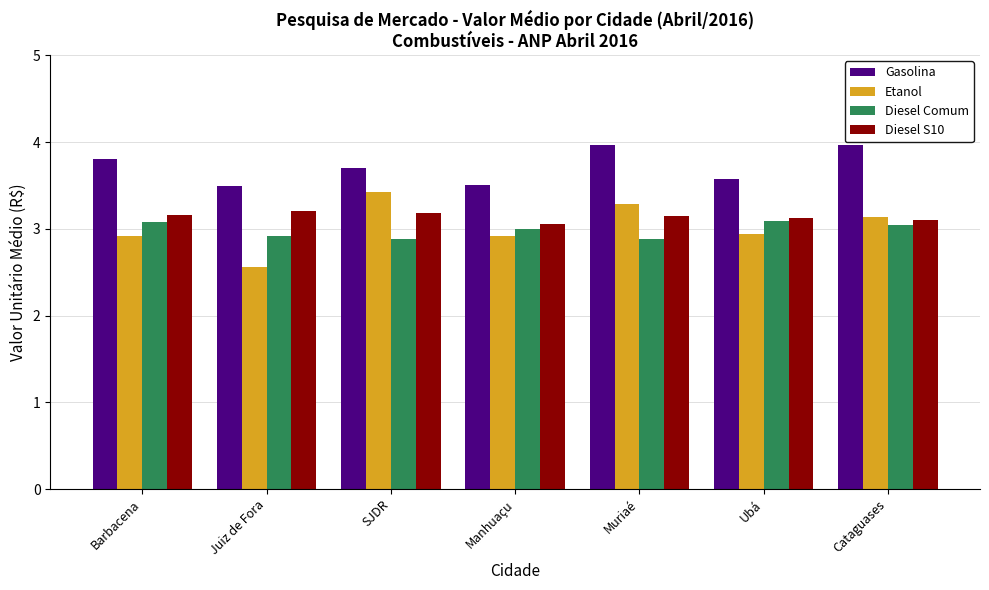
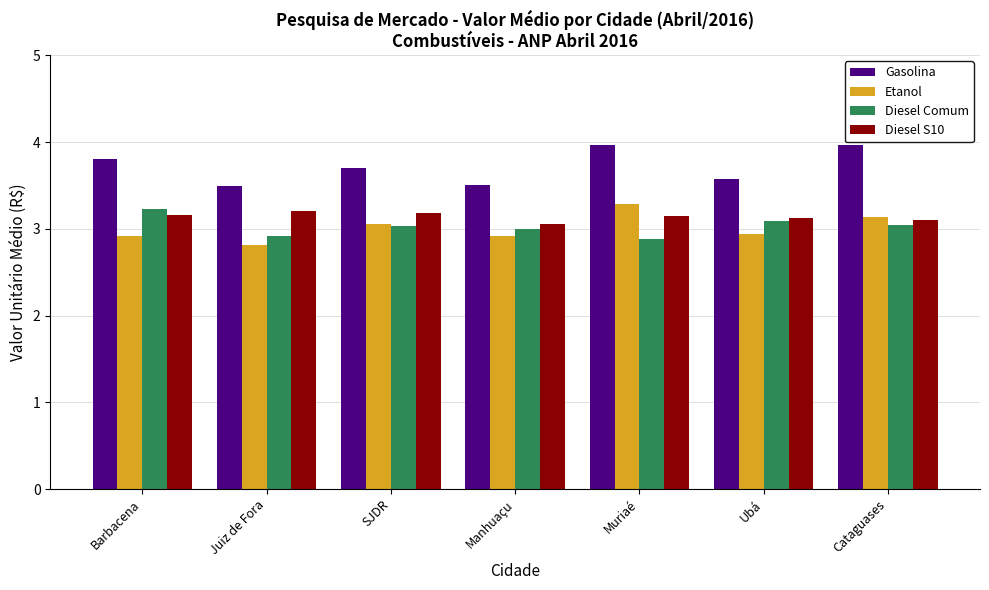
Diesel Comum, Barbacena: 3.1 -> 3.2
Etanol, Juiz de Fora: 2.6 -> 2.8
Etanol, SJDR: 3.4 -> 3.1
Diesel Comum, SJDR: 2.9 -> 3.0
